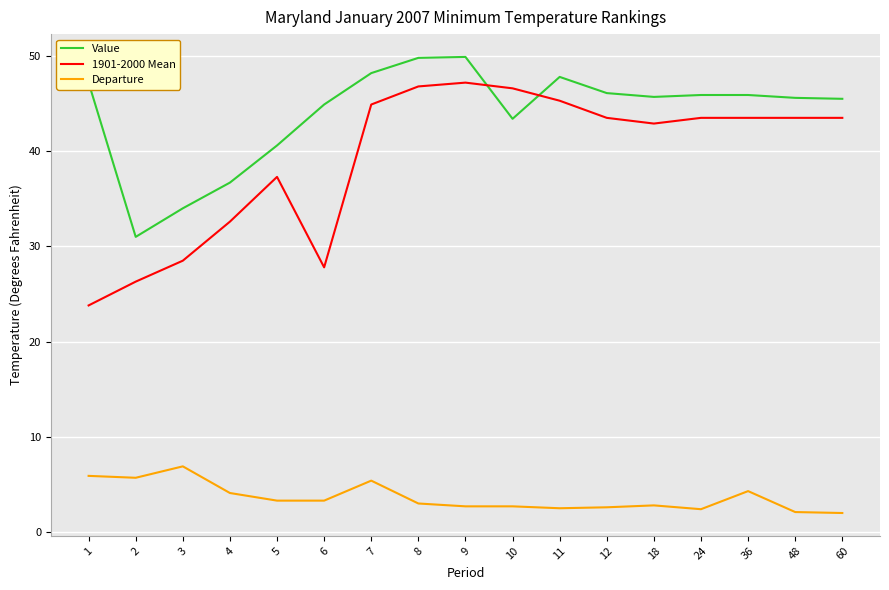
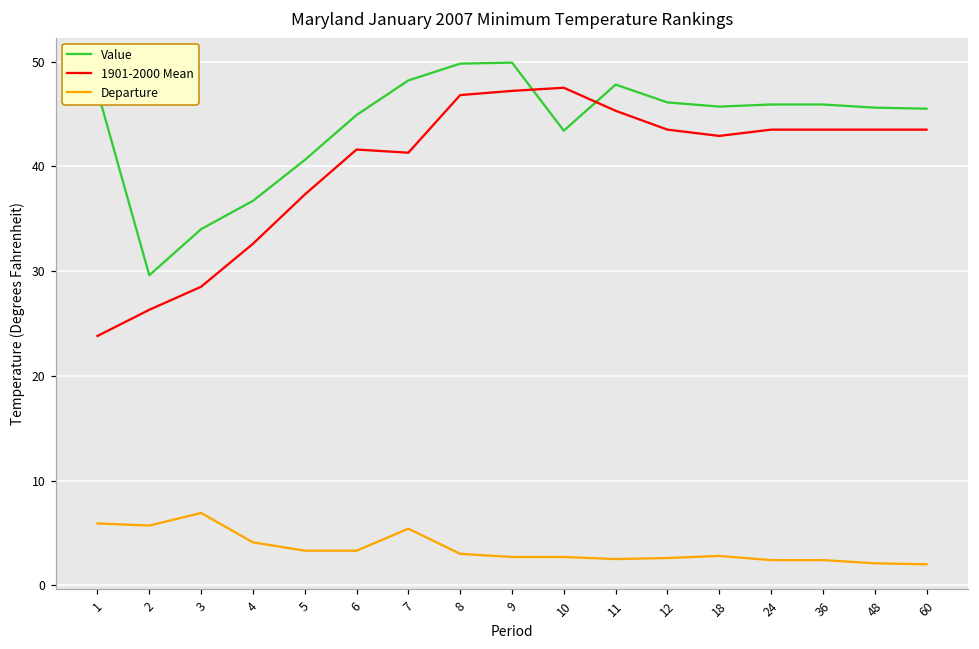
Value, 2: 31 -> 30
1901-2000 Mean, 6: 28 -> 42
1901-2000 Mean, 7: 45 -> 41
1901-2000 Mean, 10: 47 -> 48
Departure, 36: 4 -> 2
